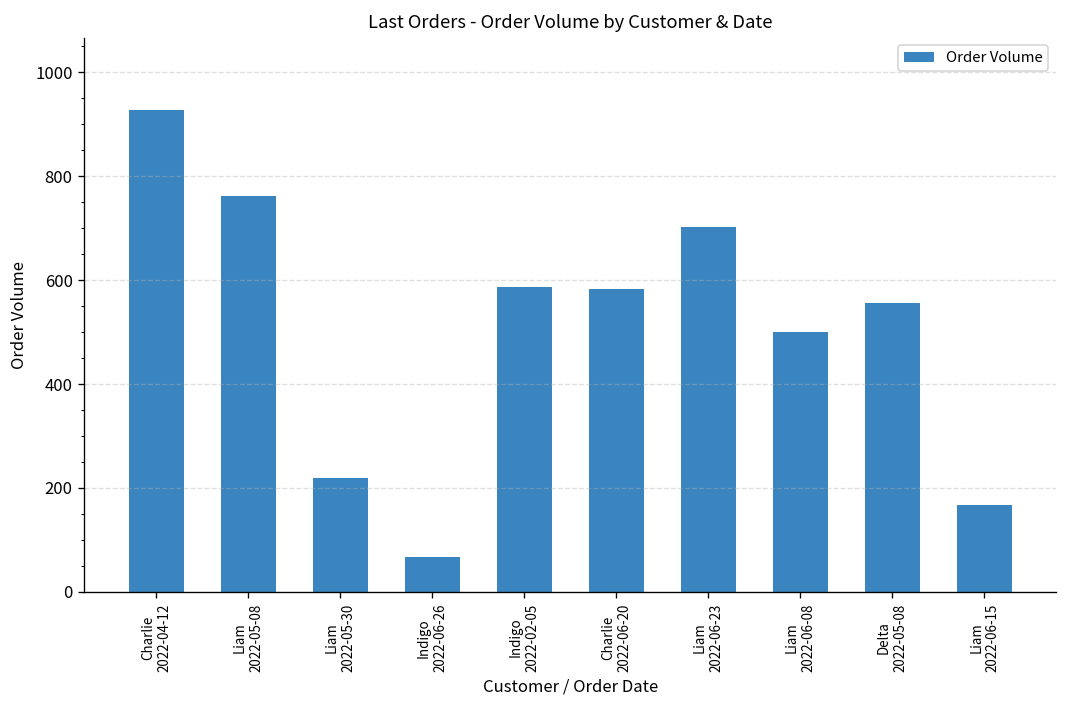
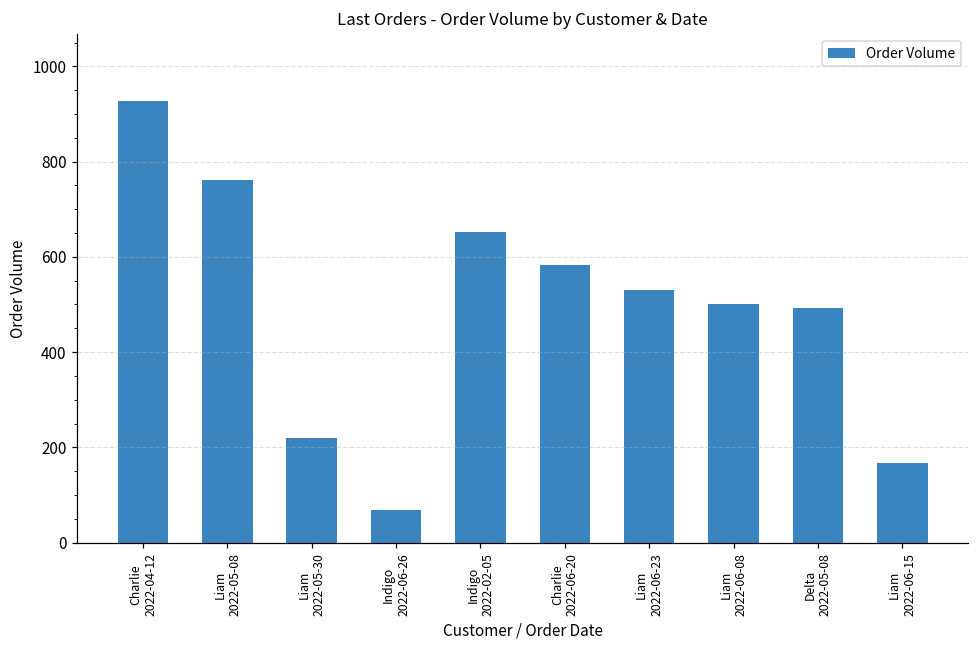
Indigo 2022-02-05: 590 -> 650
Liam 2022-06-23: 700 -> 530
Delta 2022-05-08: 560 -> 490
